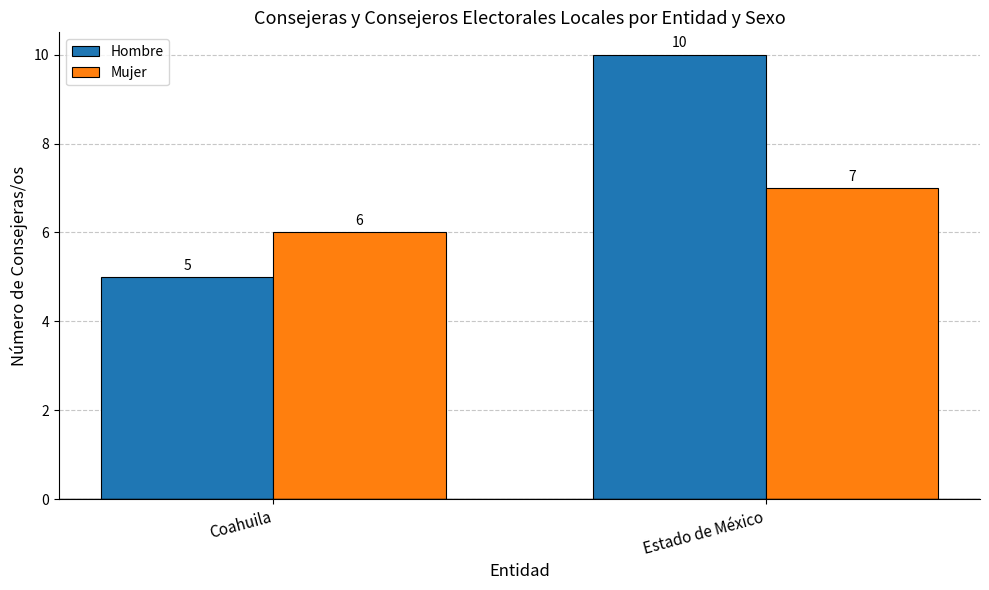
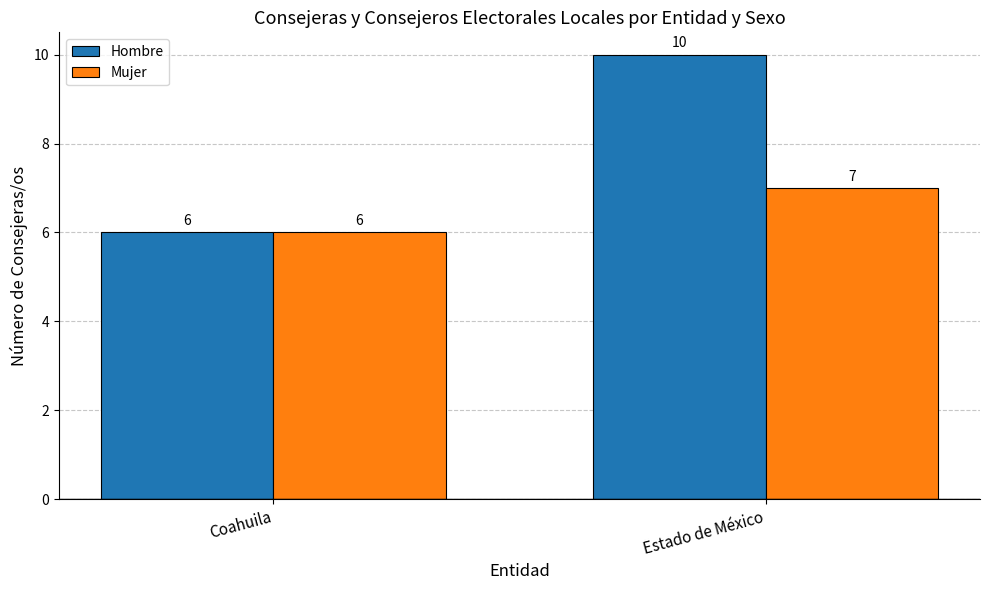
Hombre, Coahuila: 5 -> 6
